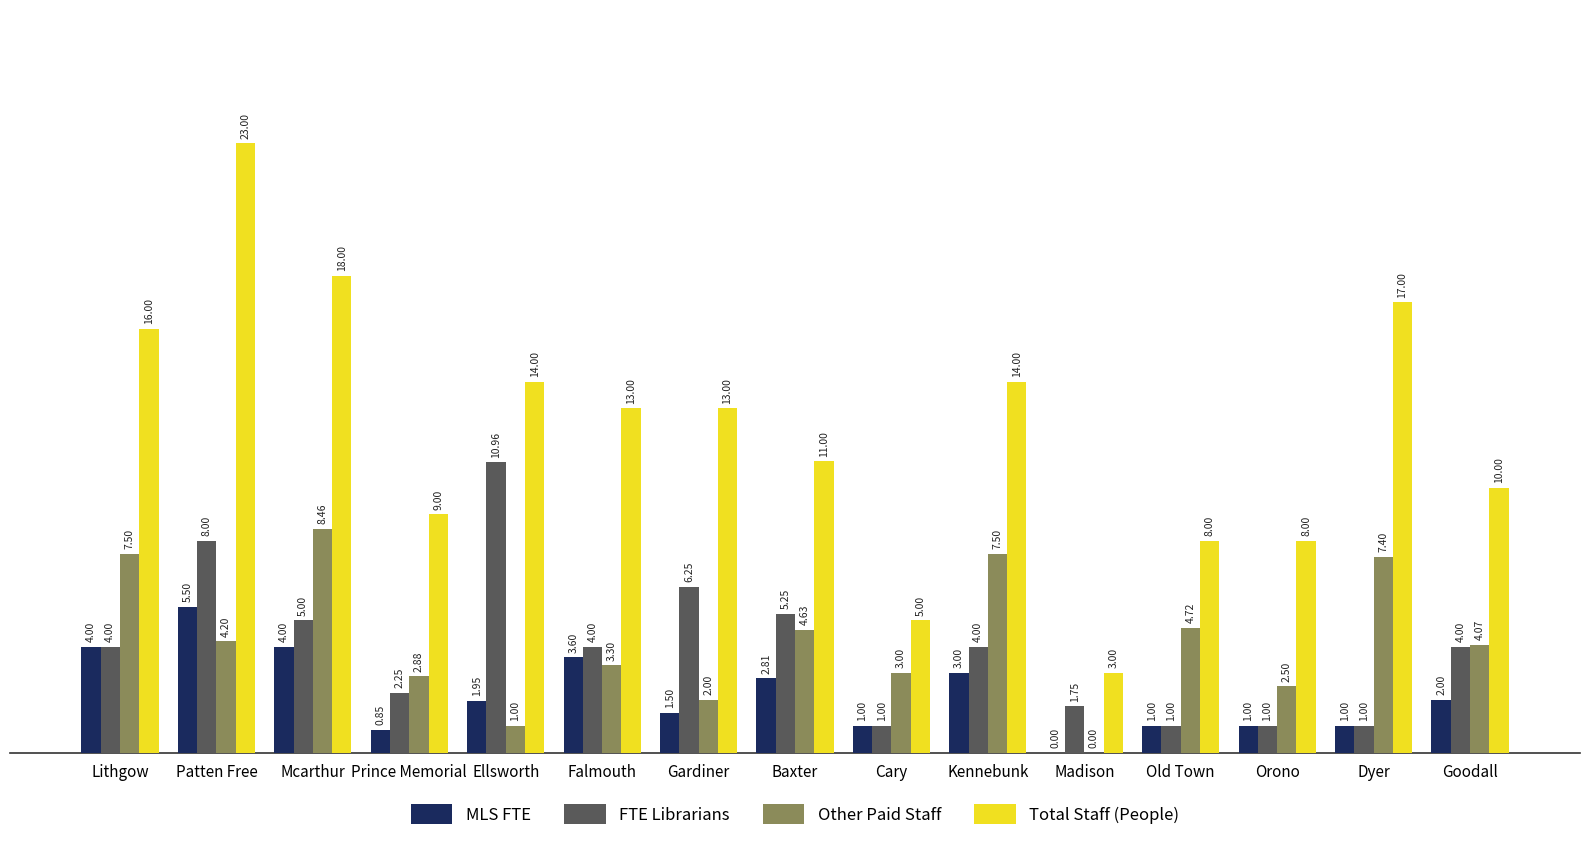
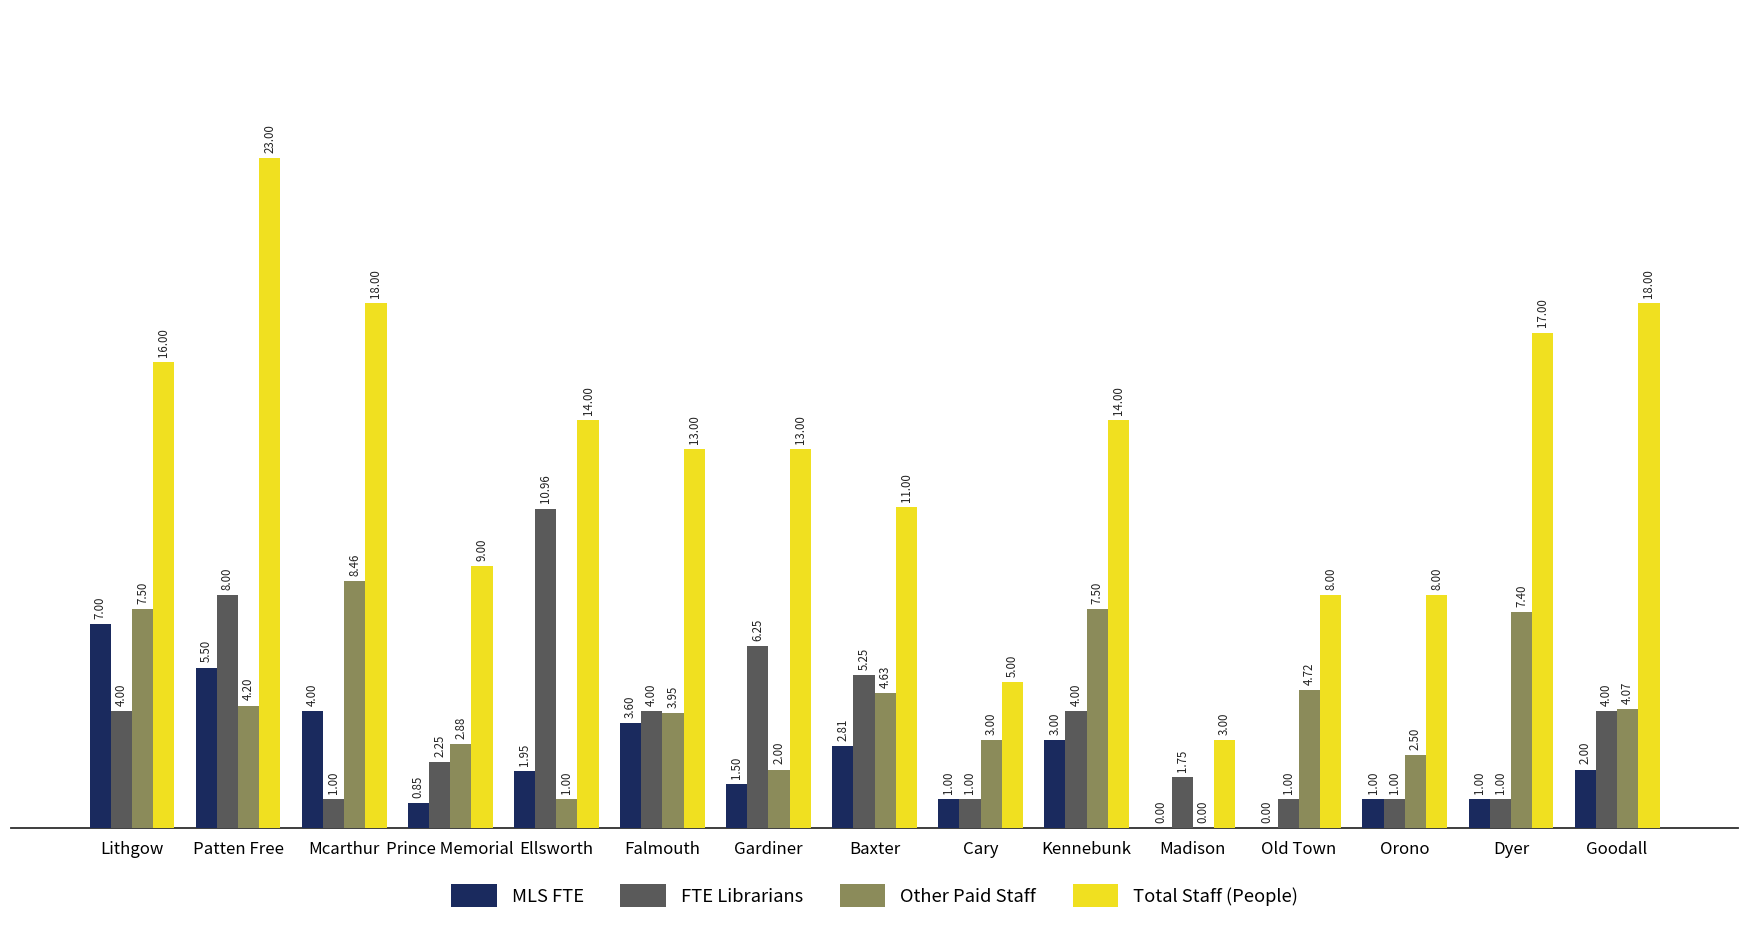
MLS FTE, Lithgow: 4.00 -> 7.00
FTE Librarians, Mcarthur: 5.00 -> 1.00
Other Paid Staff, Falmouth: 3.30 -> 3.95
MLS FTE, Old Town: 1.00 -> 0.00
Total Staff (People), Goodall: 10.00 -> 18.00
